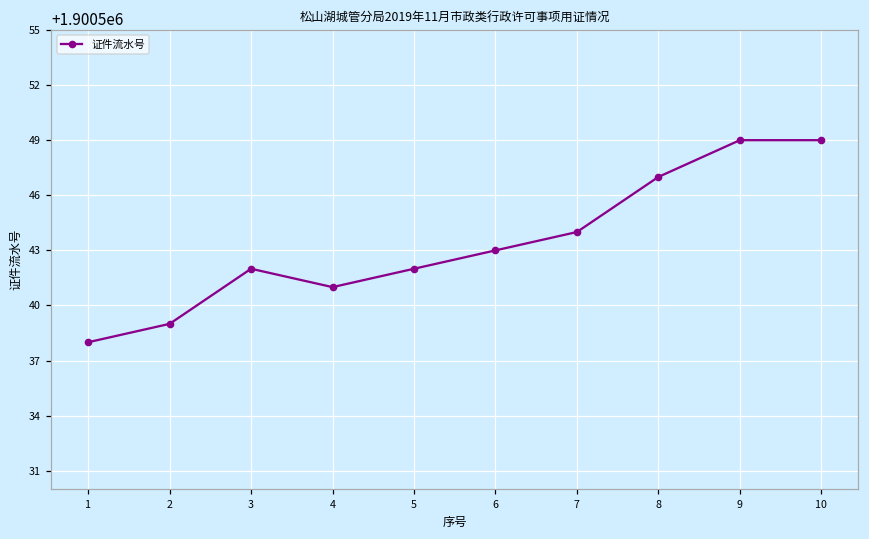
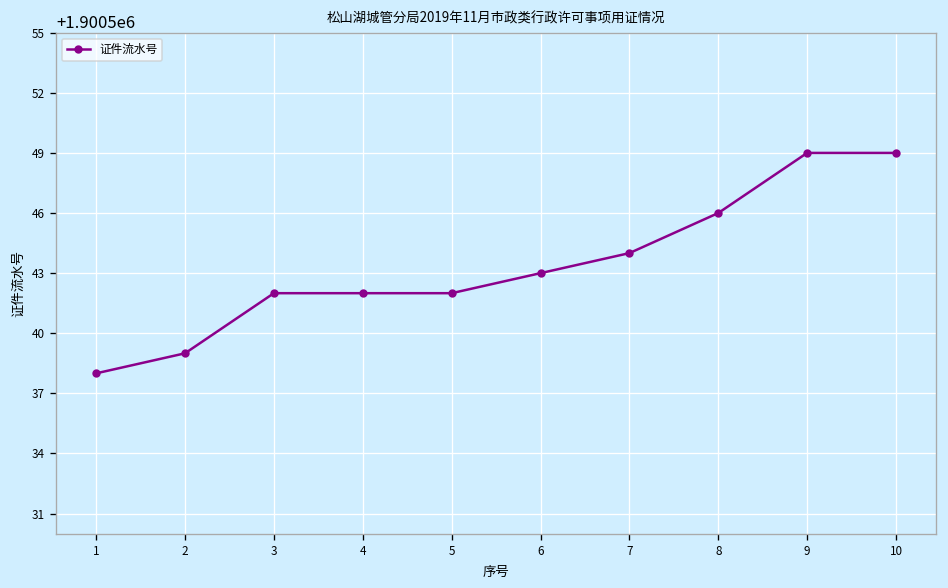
4: 1900541 -> 1900542
8: 1900547 -> 1900546
